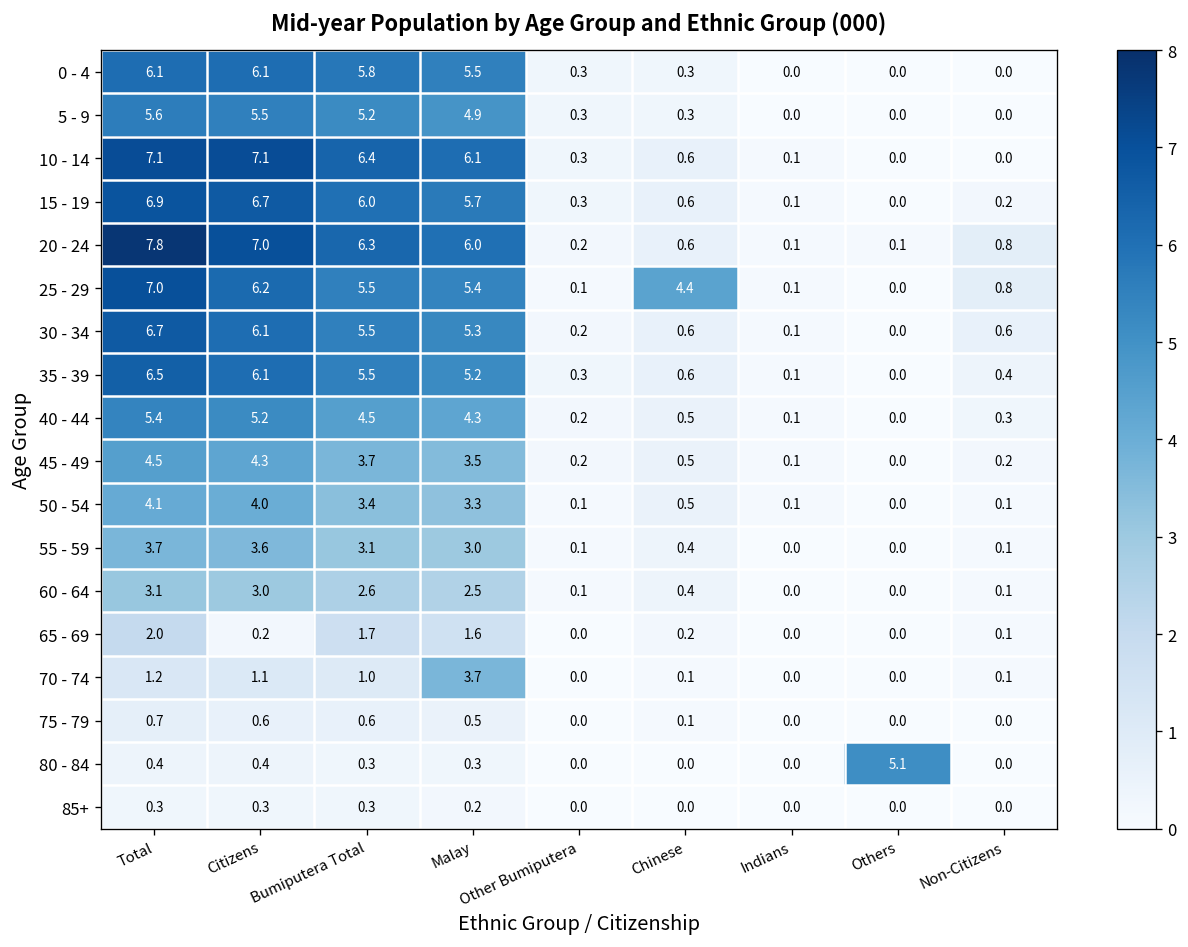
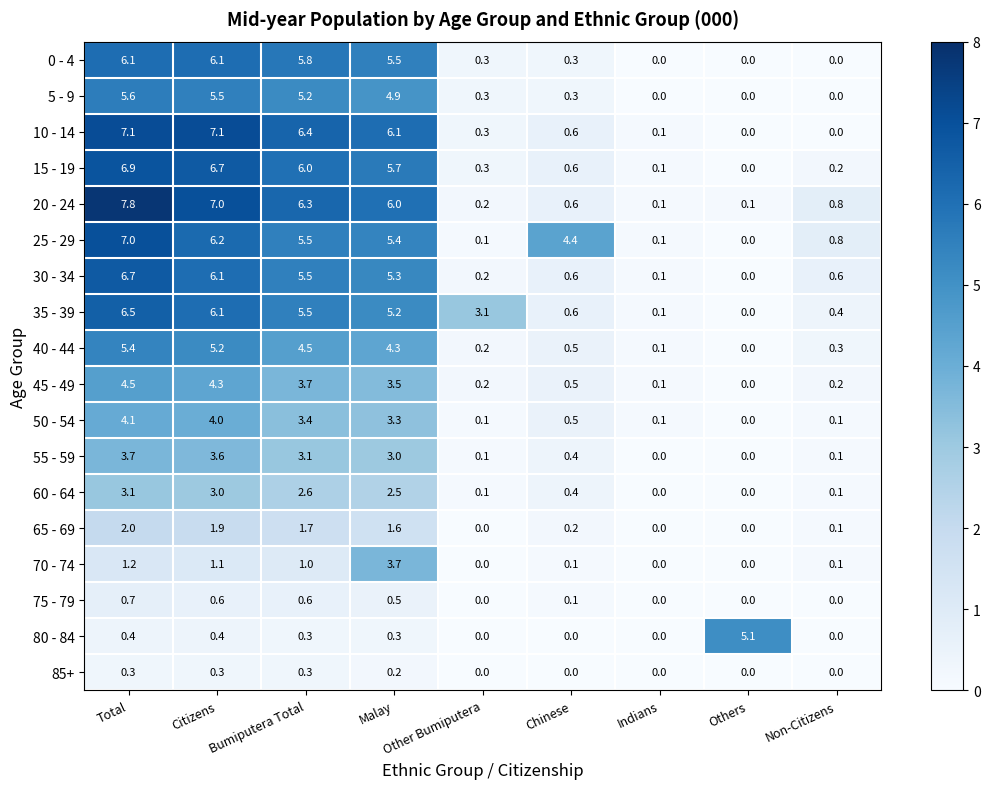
35 - 39, Other Bumiputera: 0.3 -> 3.1
65 - 69, Citizens: 0.2 -> 1.9
